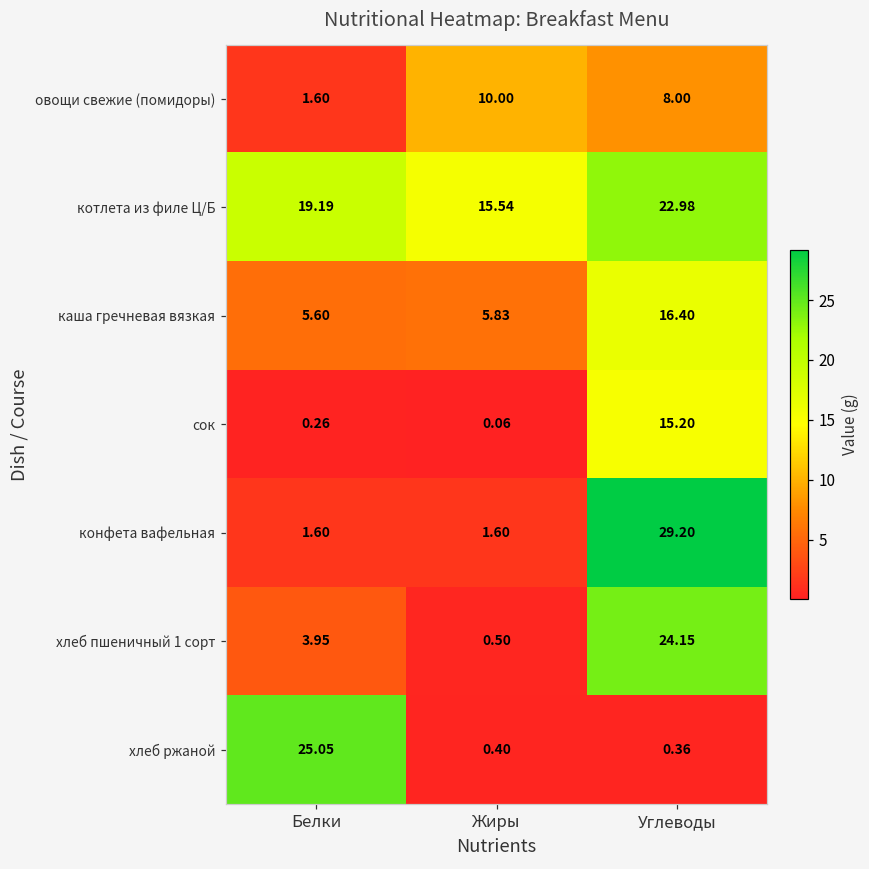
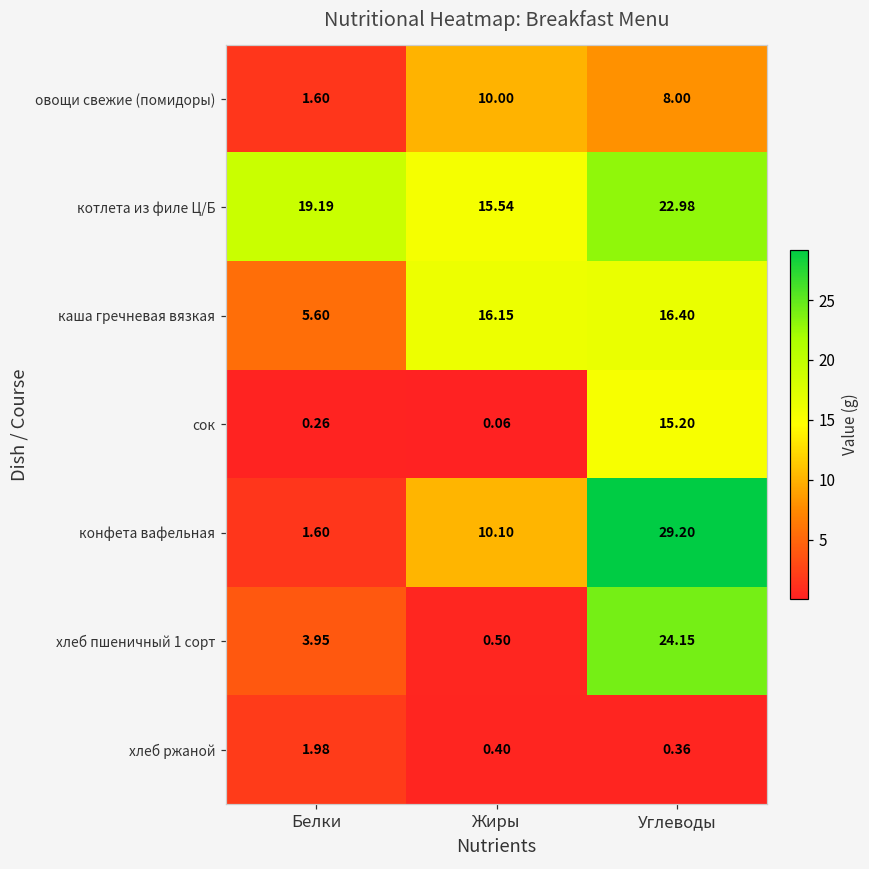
каша гречневая вязкая, Жиры: 5.83 -> 16.15
конфета вафельная, Жиры: 1.60 -> 10.10
хлеб ржаной, Белки: 25.05 -> 1.98
